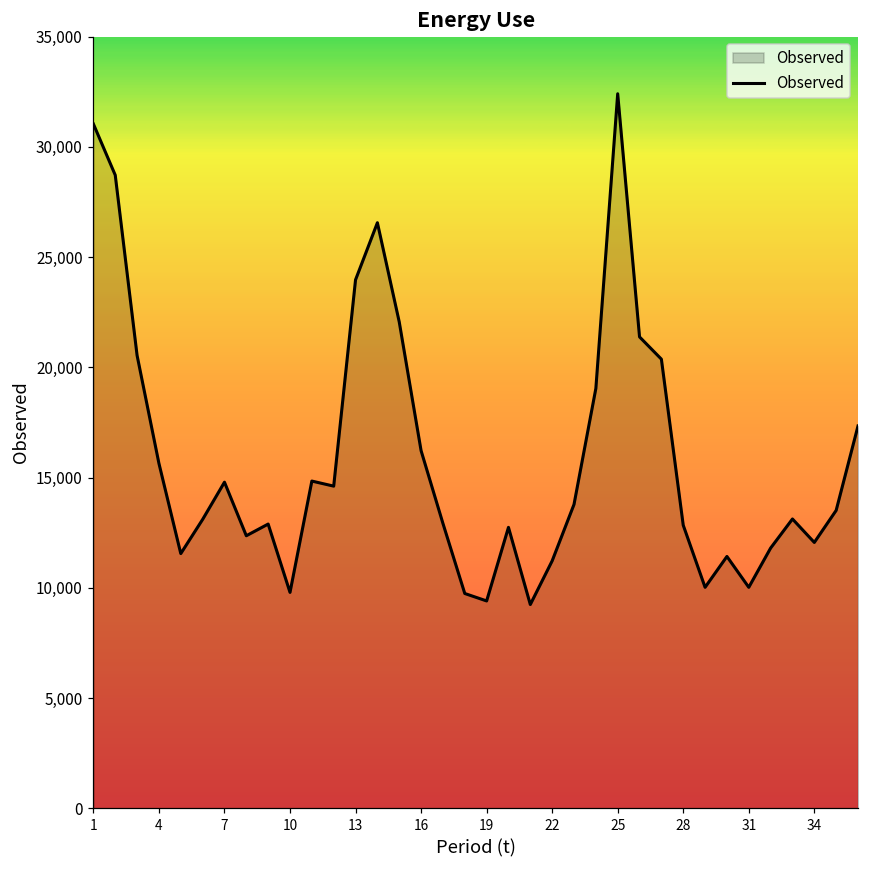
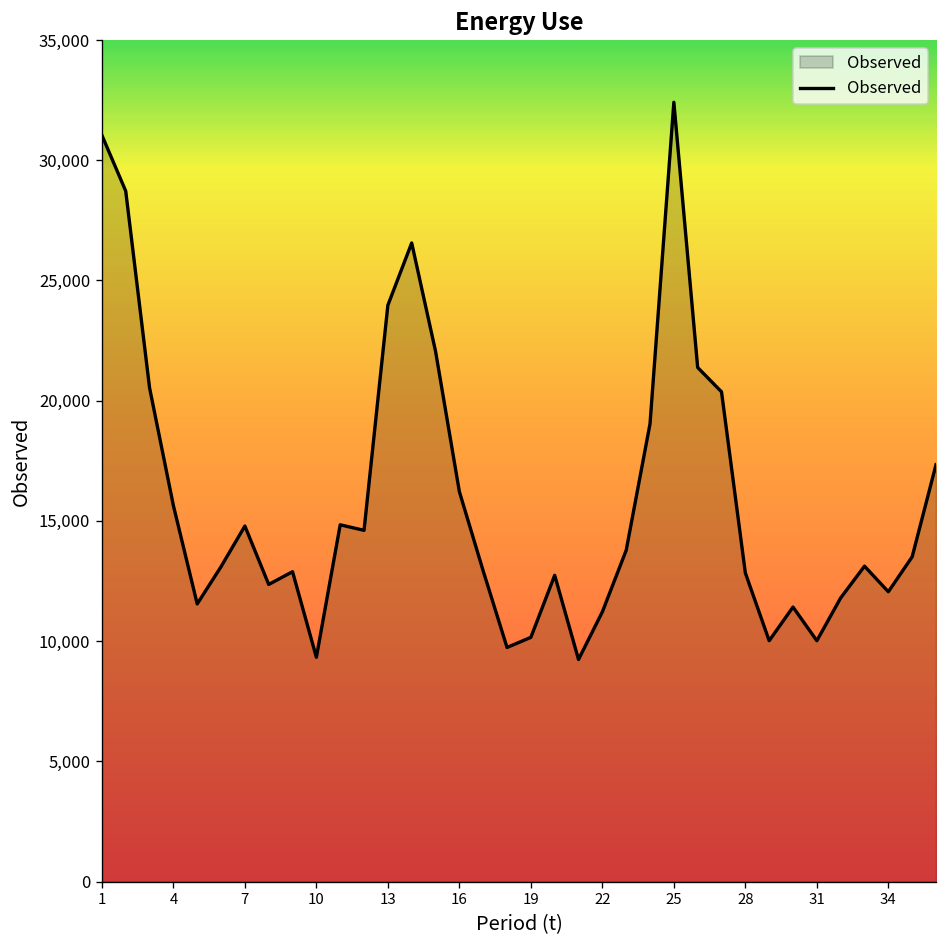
10: 9,800 -> 9,300
19: 9,400 -> 10,200
